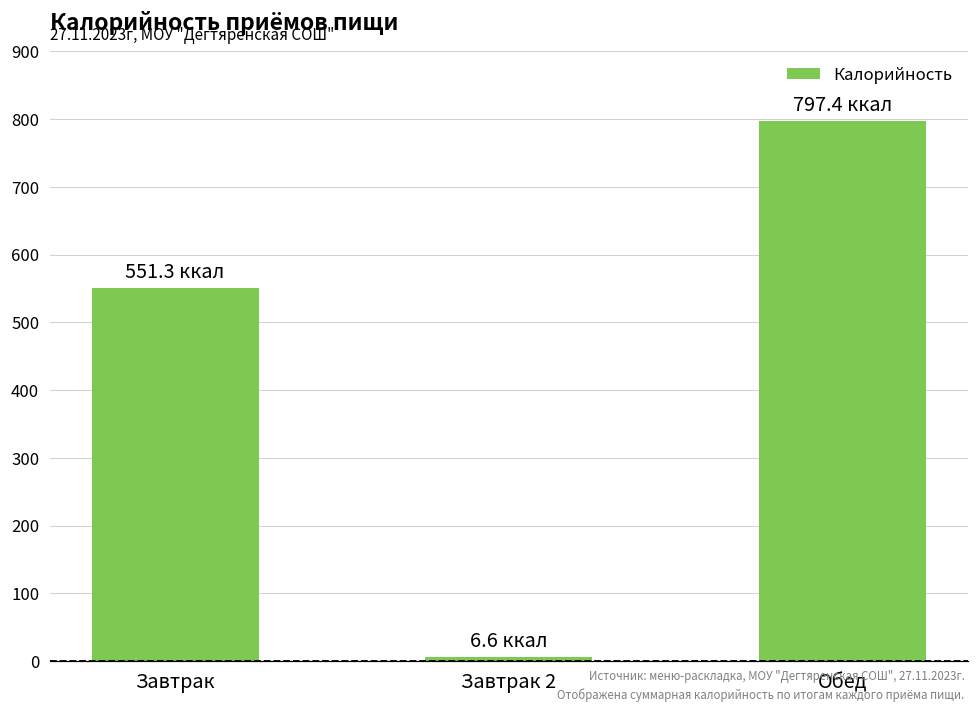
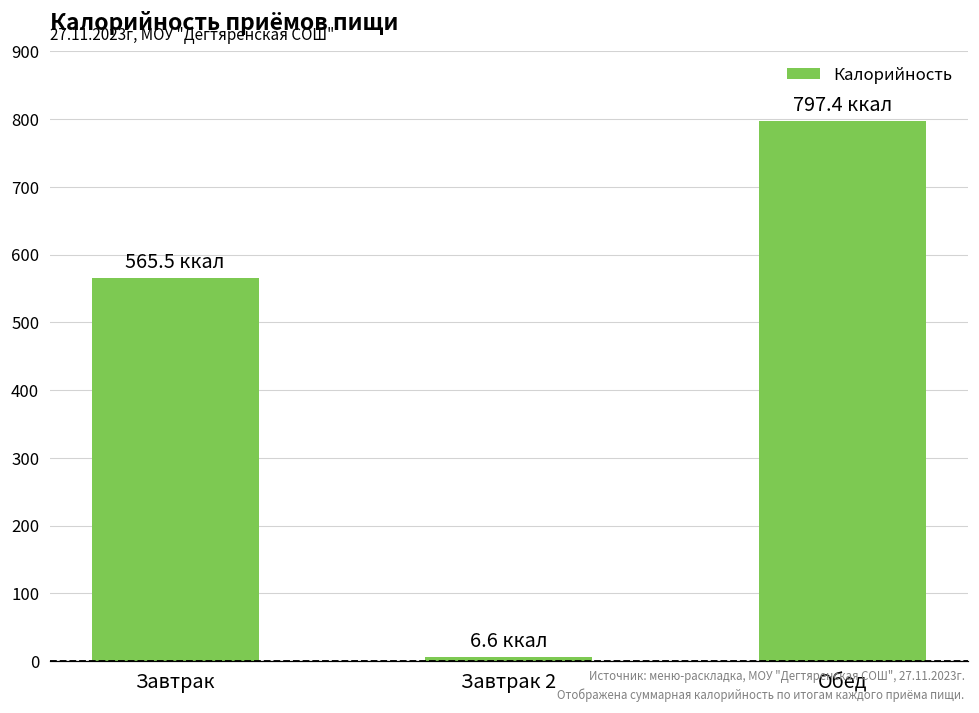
Завтрак: 551.3 -> 565.5
